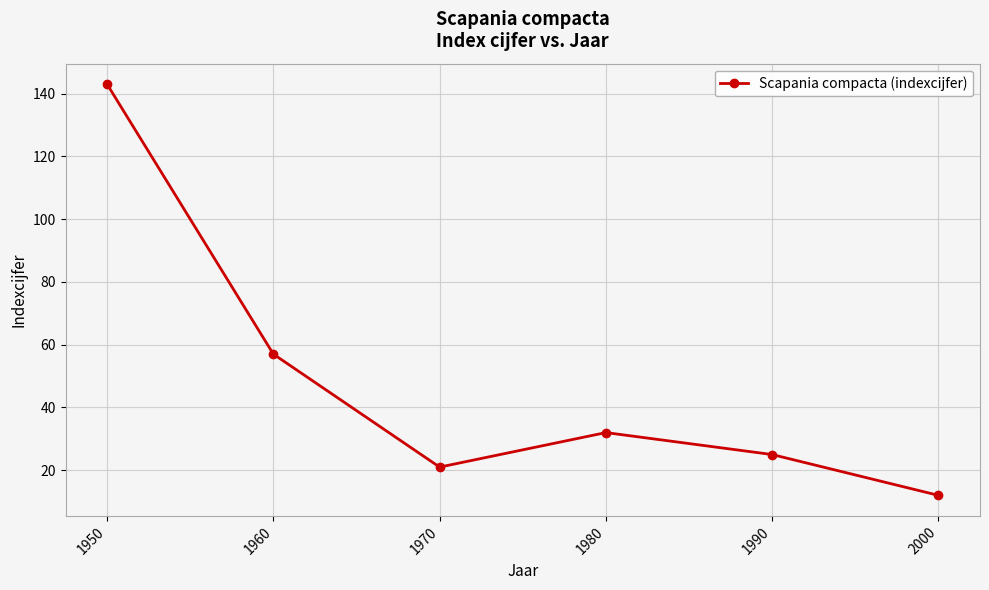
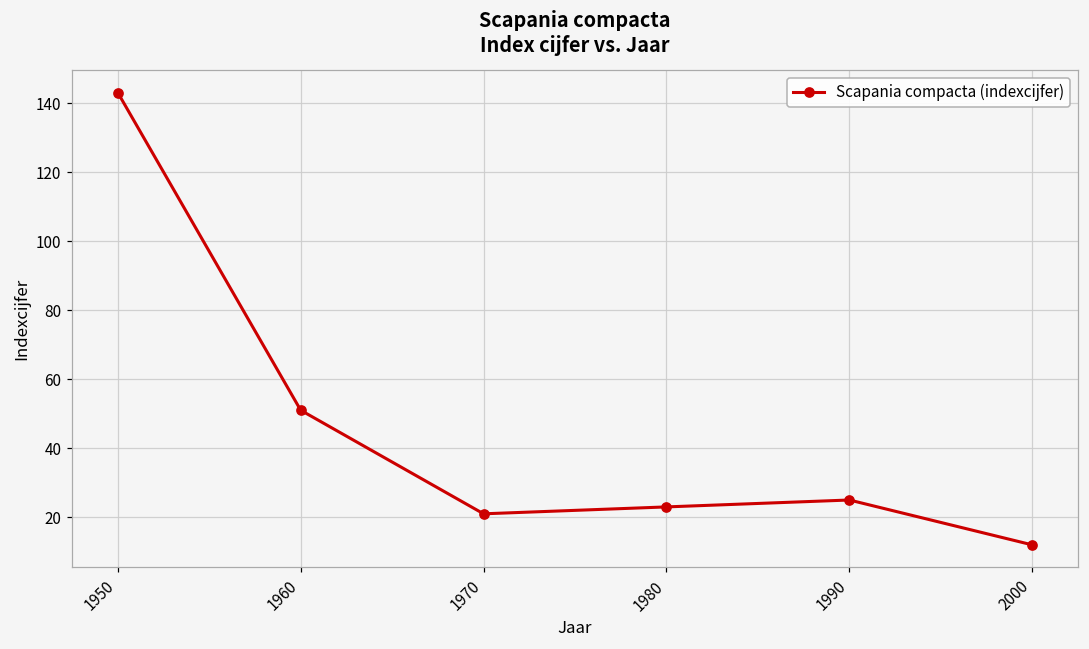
1960: 57 -> 51
1980: 32 -> 23
